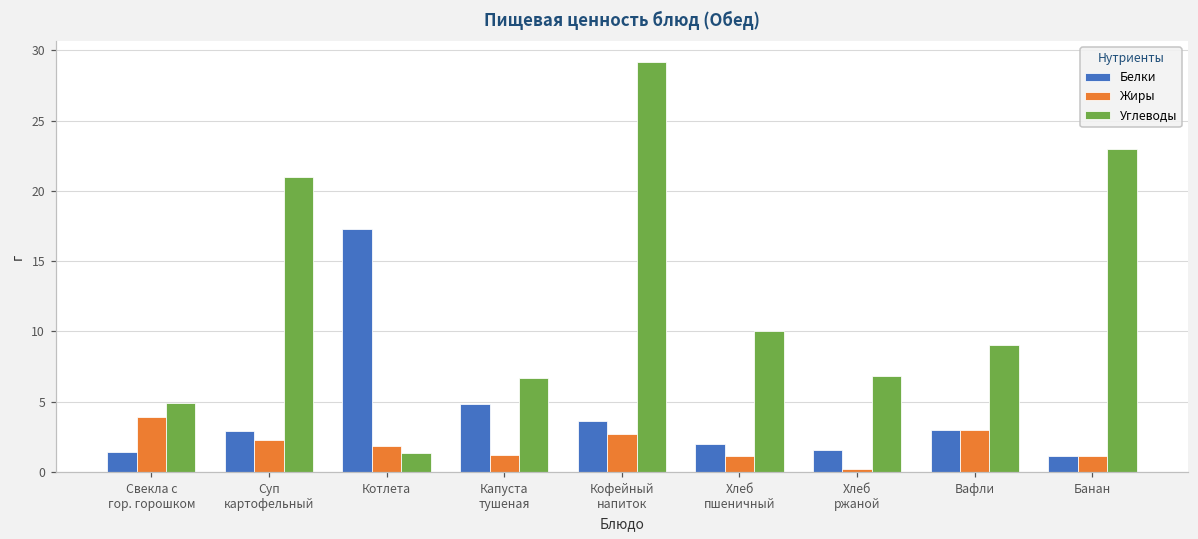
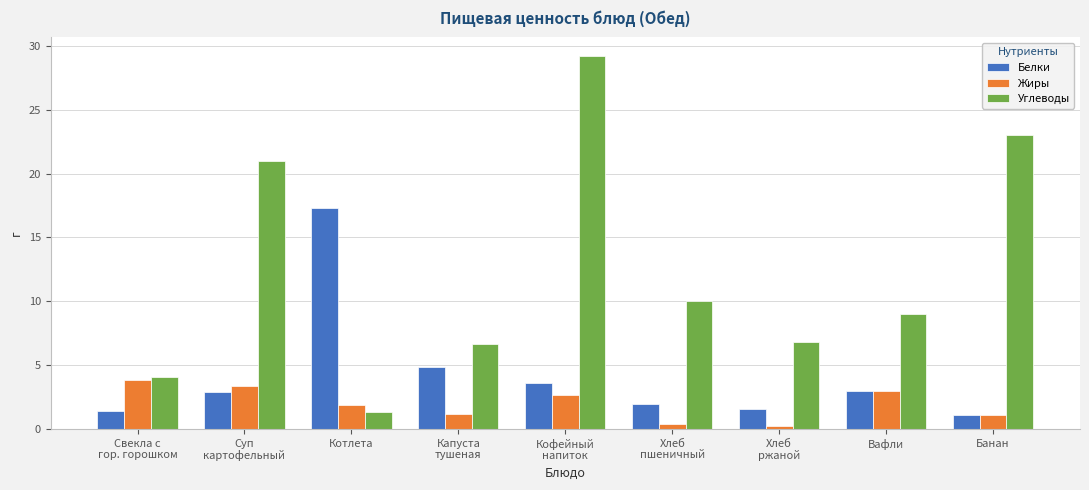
Углеводы, Свекла с гор. горошком: 4.9 -> 4.0
Жиры, Суп картофельный: 2.3 -> 3.4
Жиры, Хлеб пшеничный: 1.2 -> 0.4
